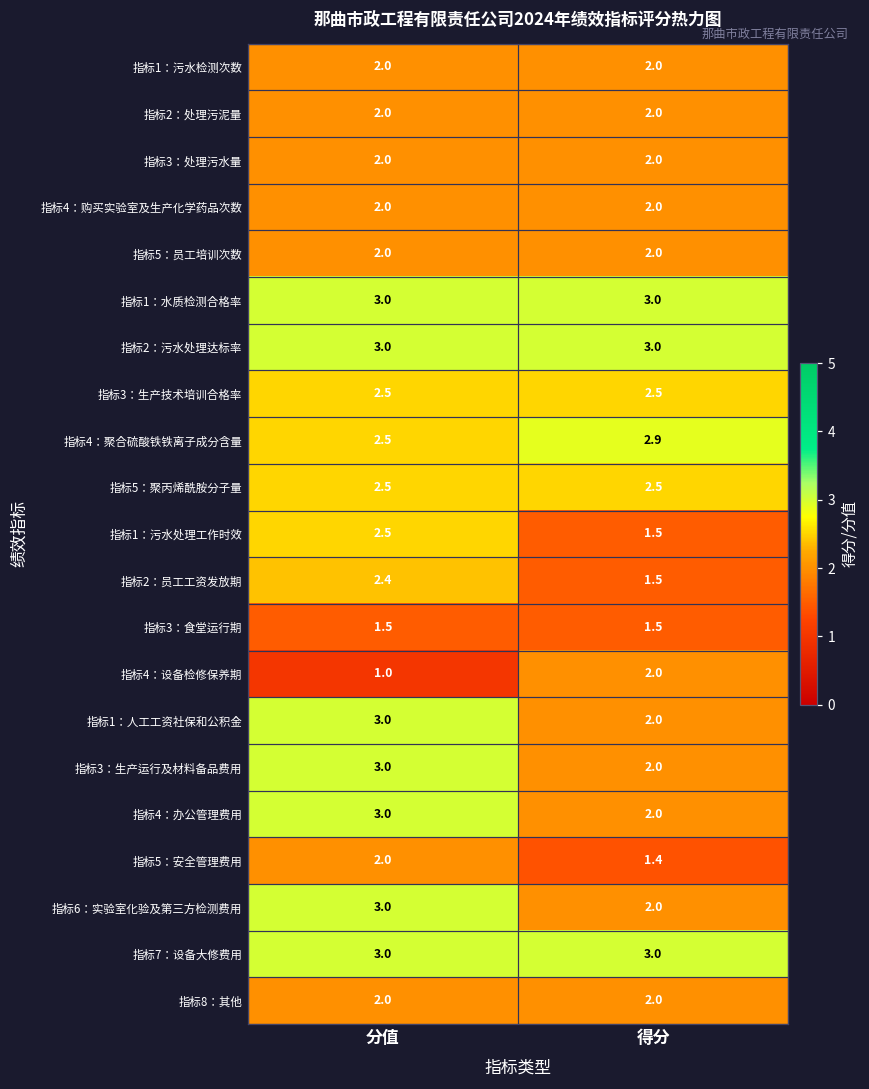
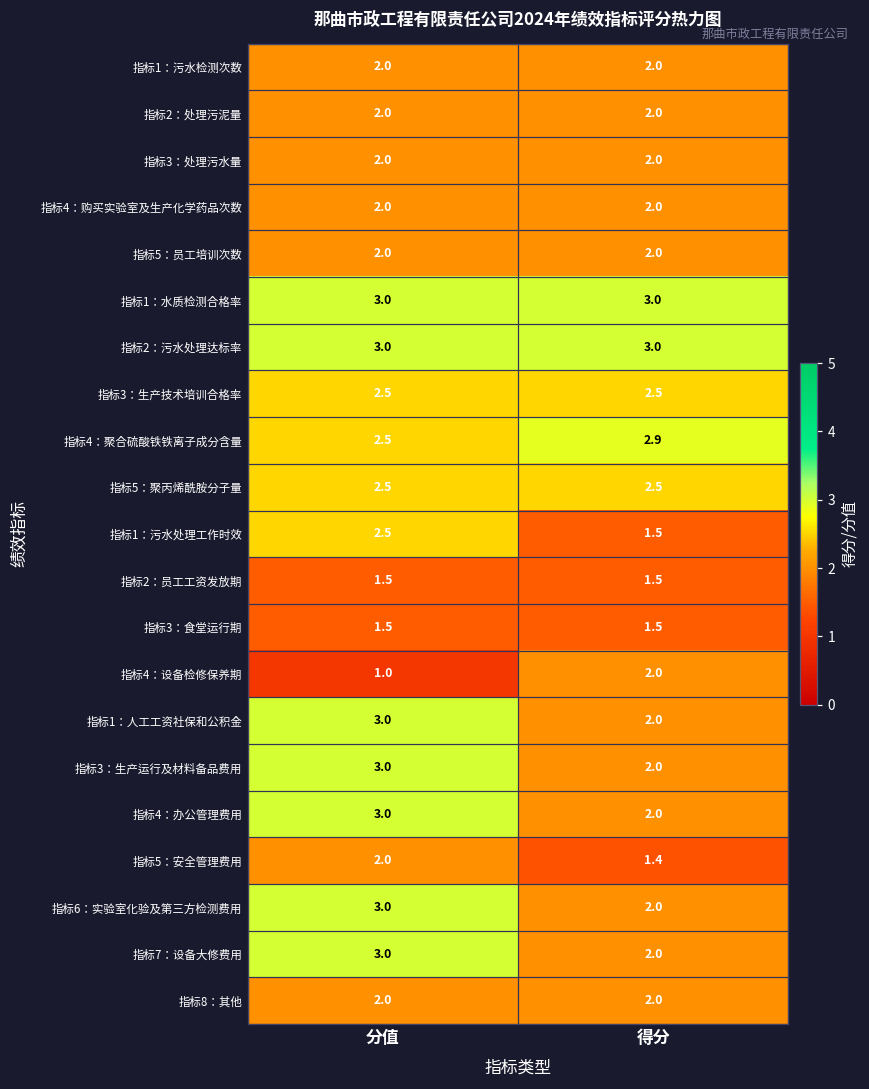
指标2：员工工资发放期, 分值: 2.4 -> 1.5
指标7：设备大修费用, 得分: 3.0 -> 2.0
